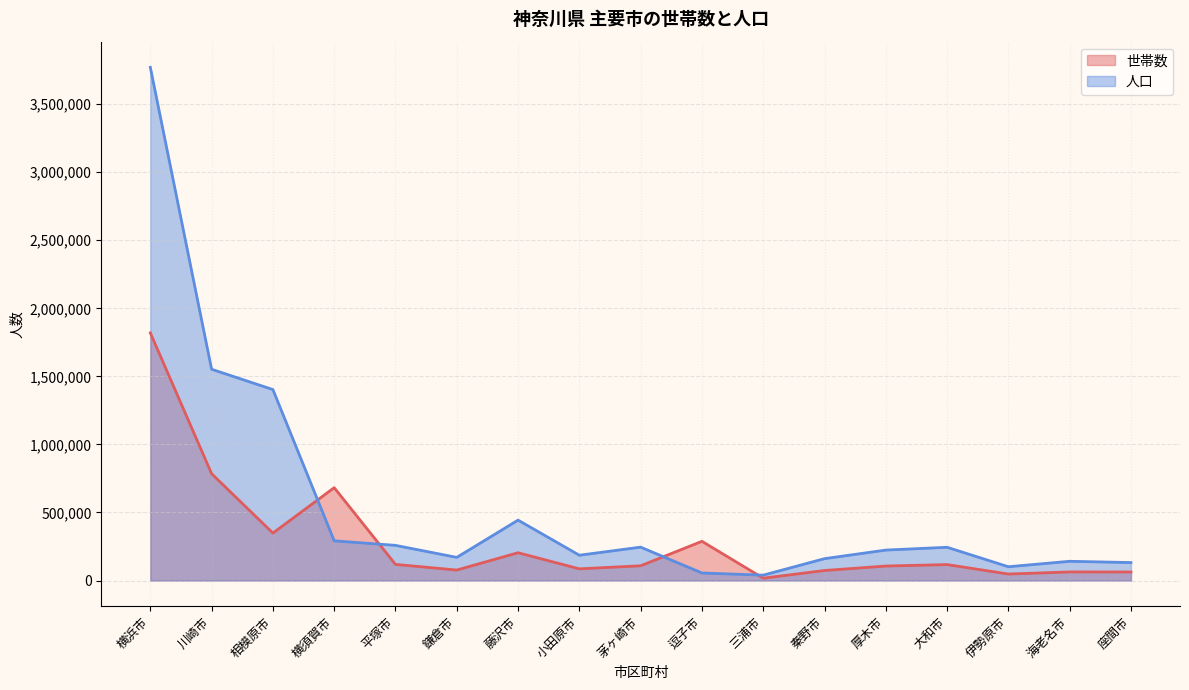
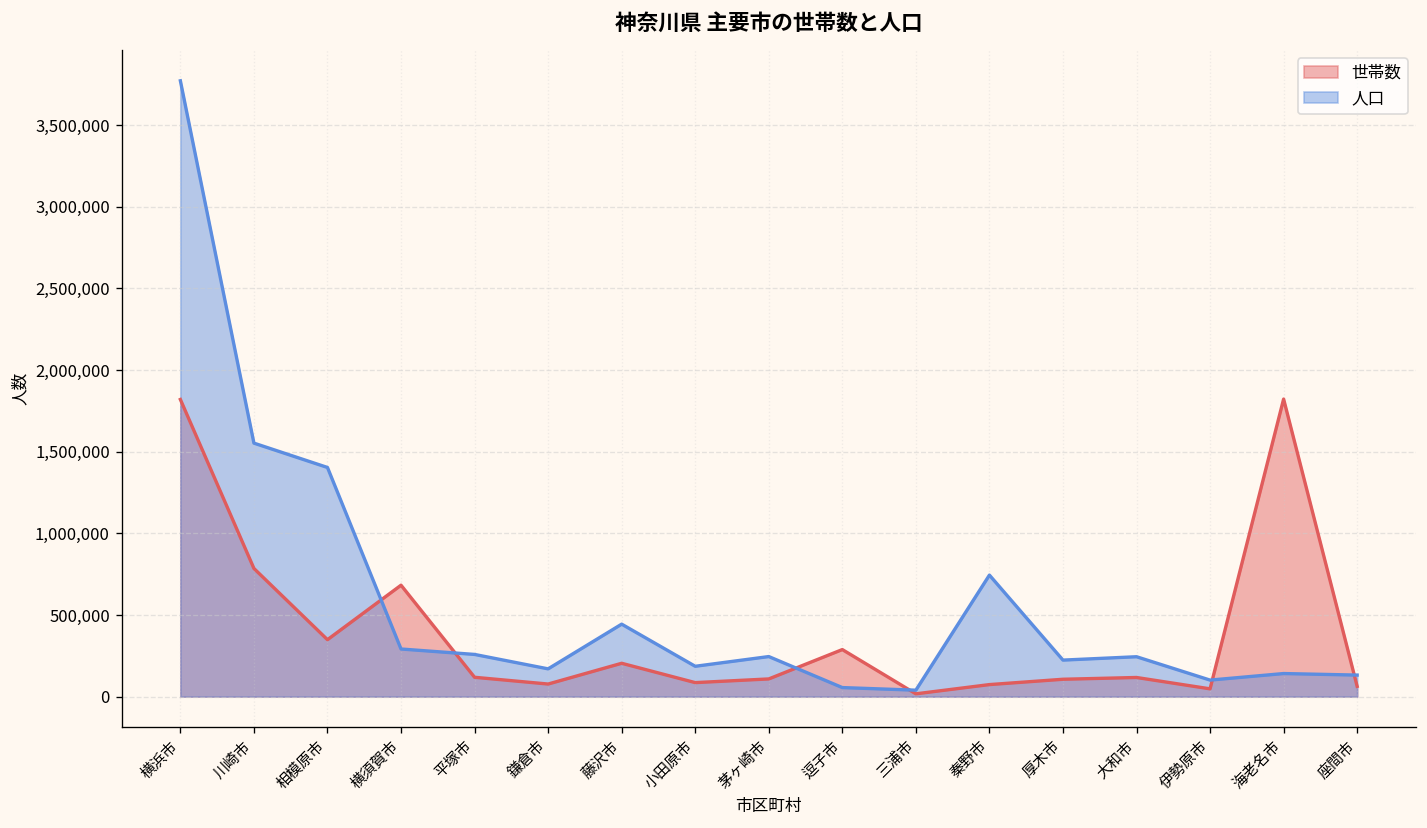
人口, 秦野市: 160,000 -> 740,000
世帯数, 海老名市: 60,000 -> 1,820,000
